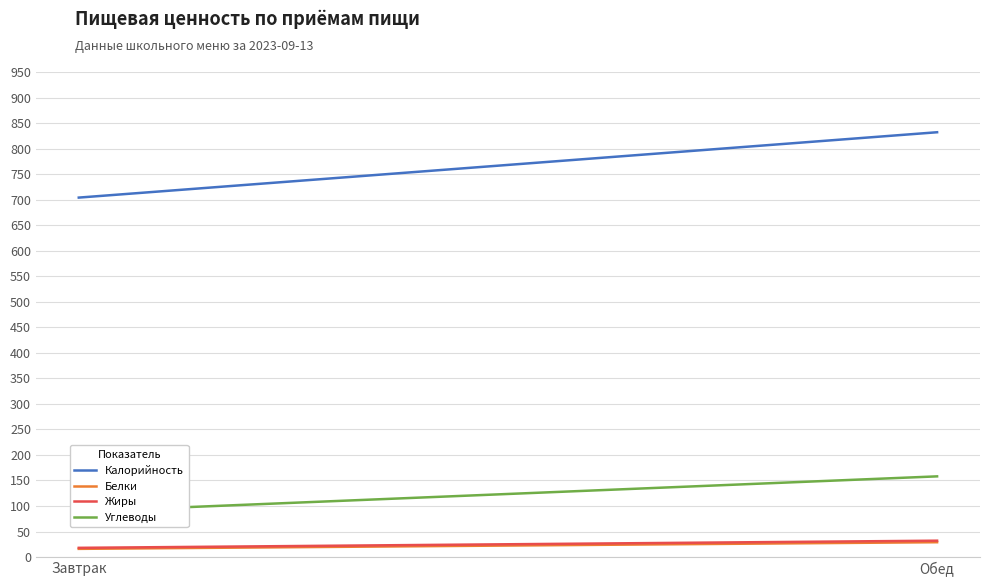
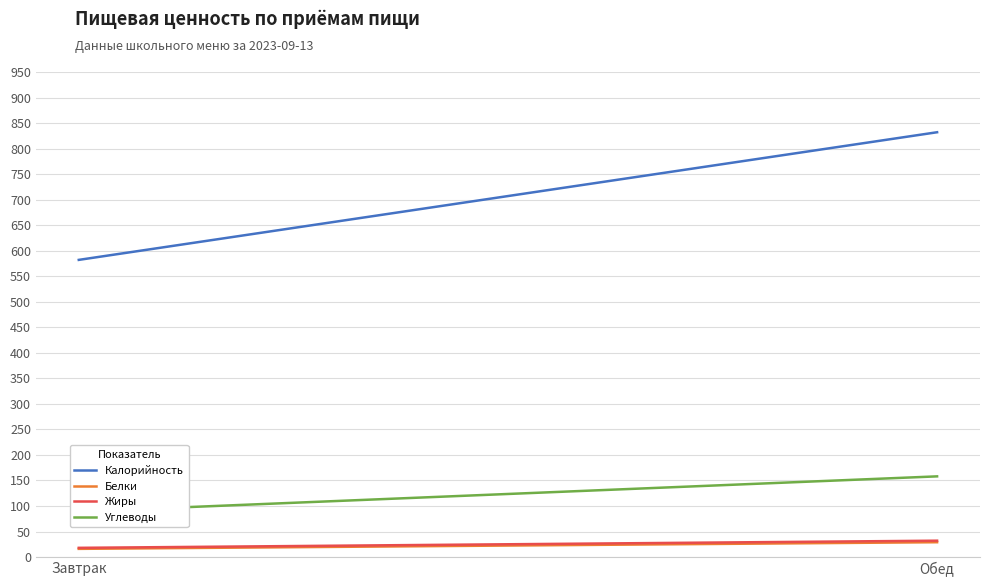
Калорийность, Завтрак: 700 -> 580
